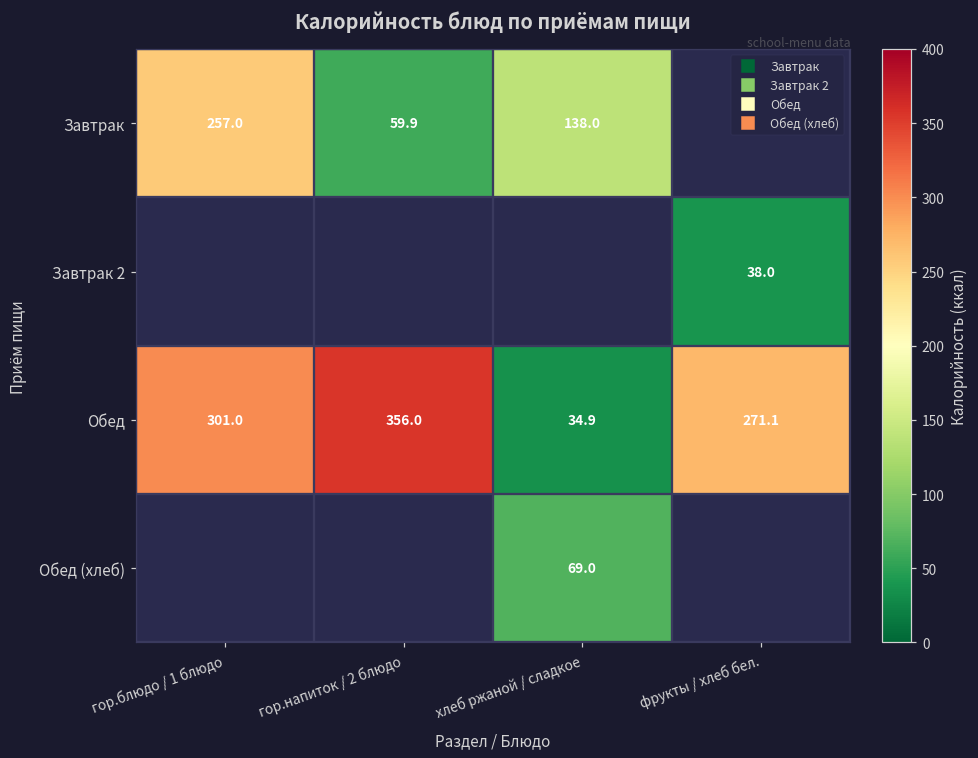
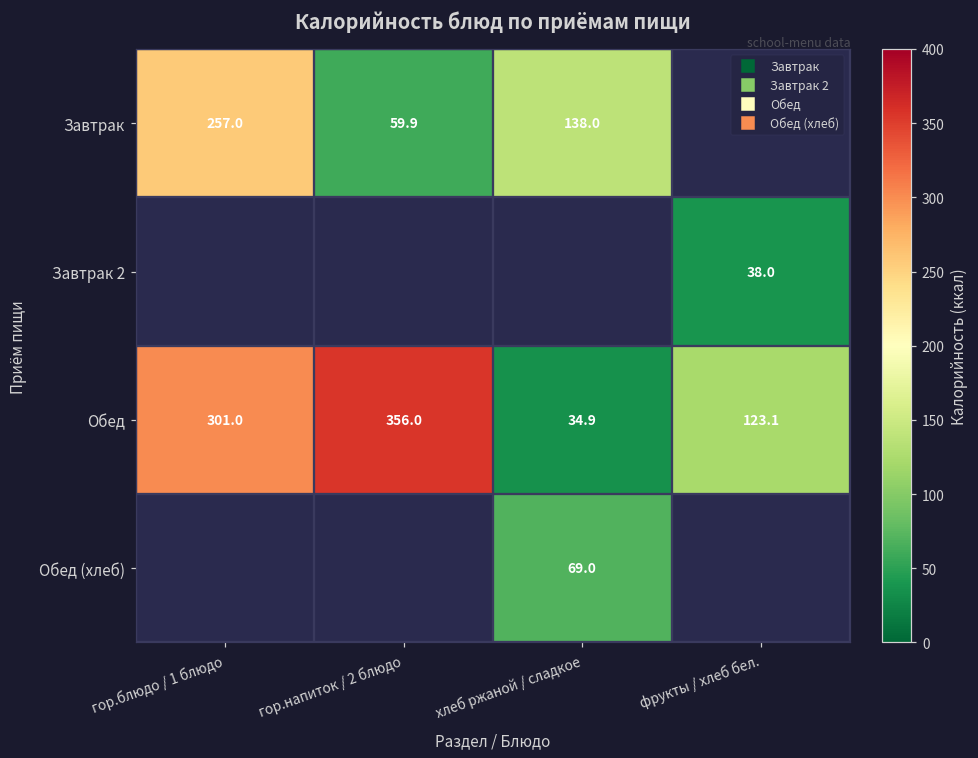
Обед, фрукты / хлеб бел.: 271.1 -> 123.1
